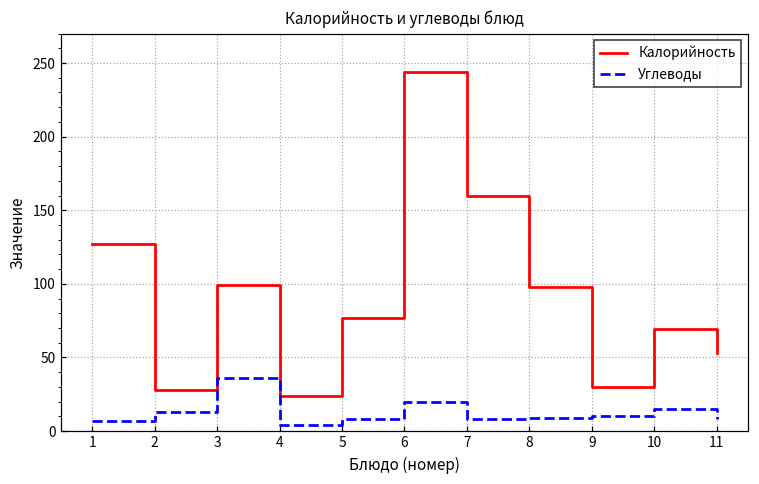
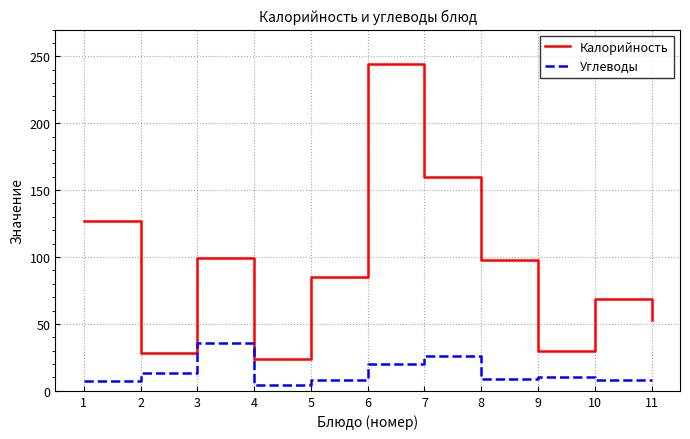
Калорийность, 5: 77 -> 85
Углеводы, 7: 8 -> 26
Углеводы, 10: 15 -> 8
